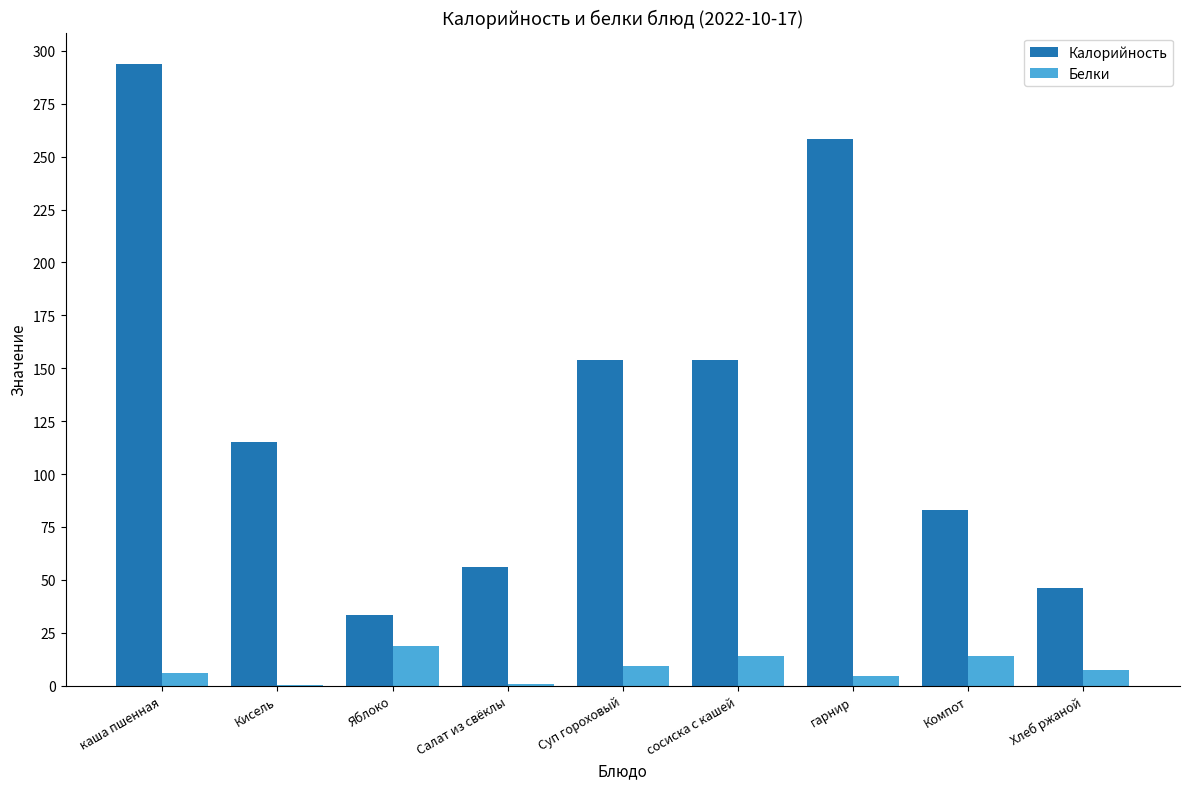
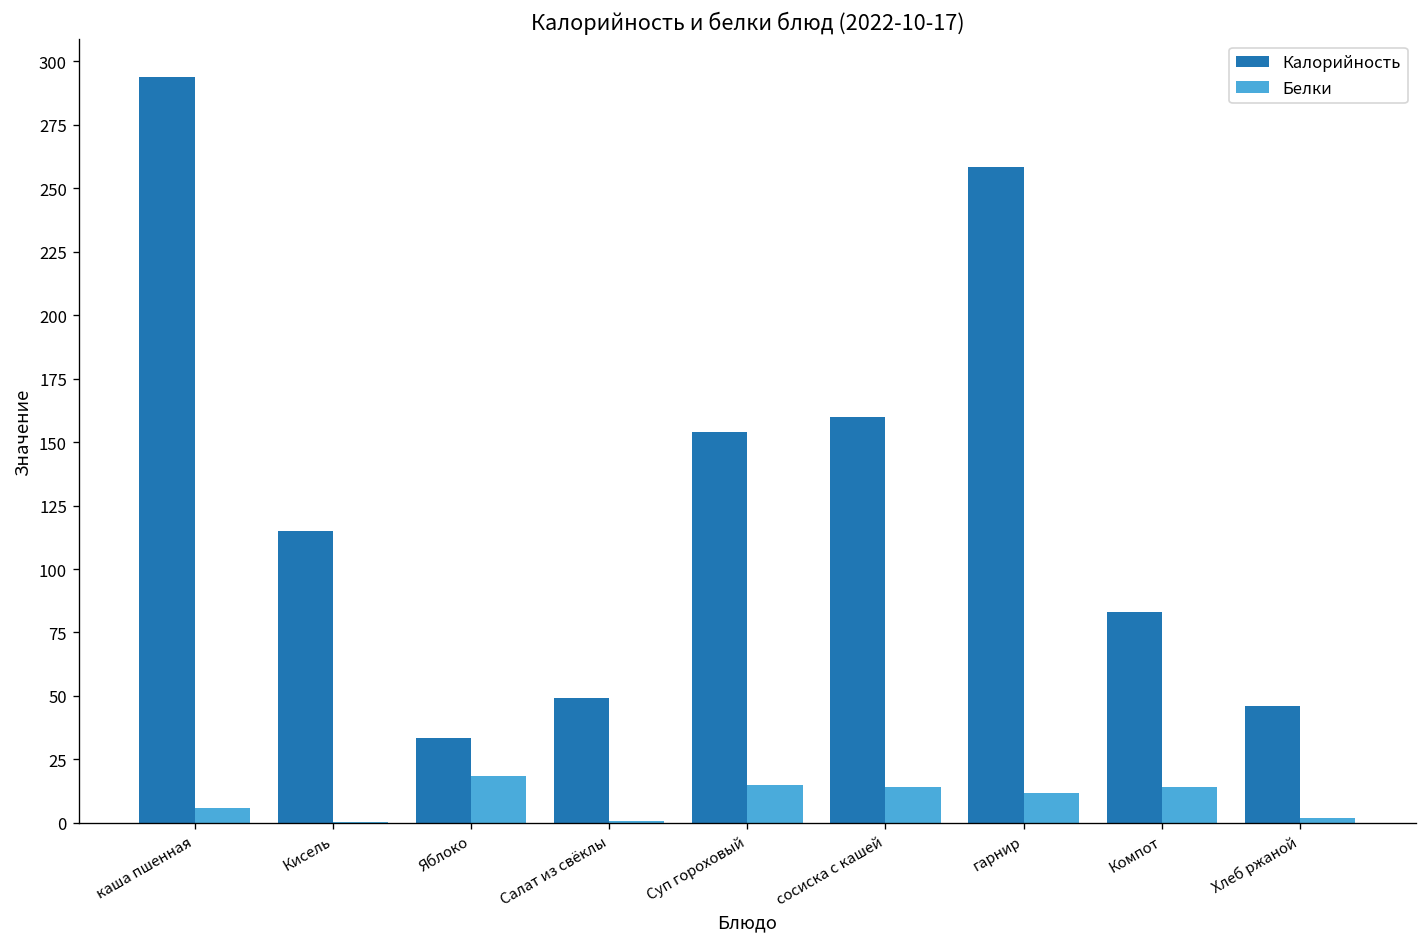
Калорийность, Салат из свёклы: 56 -> 49
Белки, Суп гороховый: 9 -> 15
Калорийность, сосиска с кашей: 154 -> 160
Белки, гарнир: 4 -> 12
Белки, Хлеб ржаной: 7 -> 2
